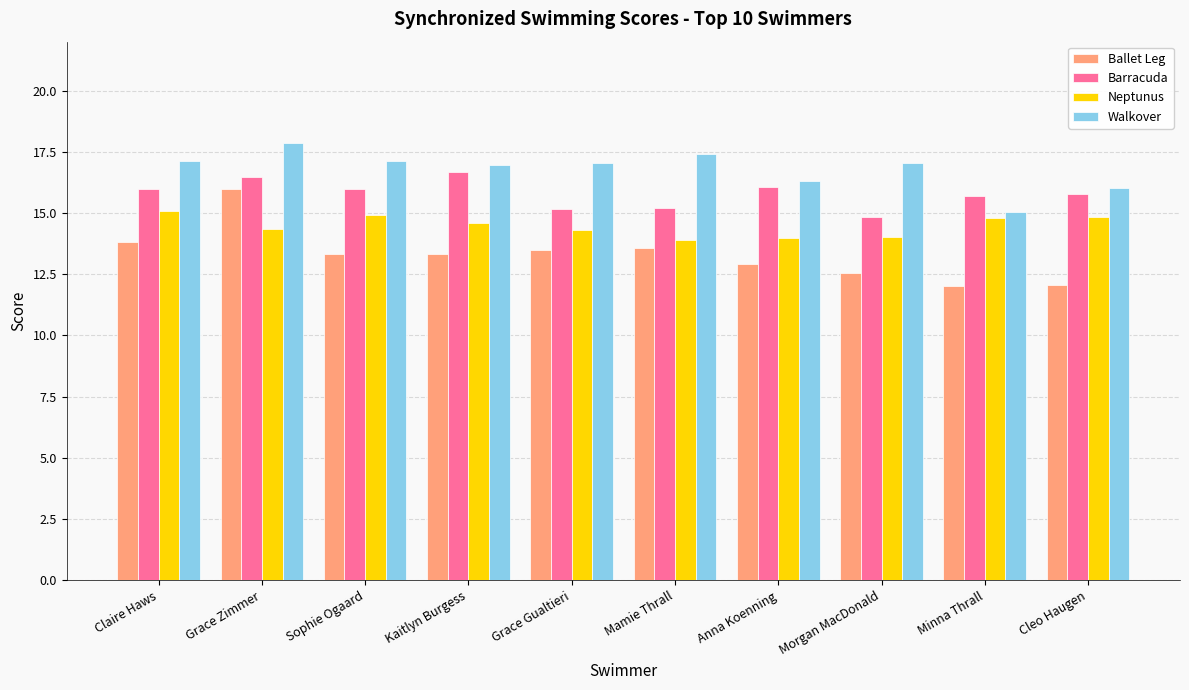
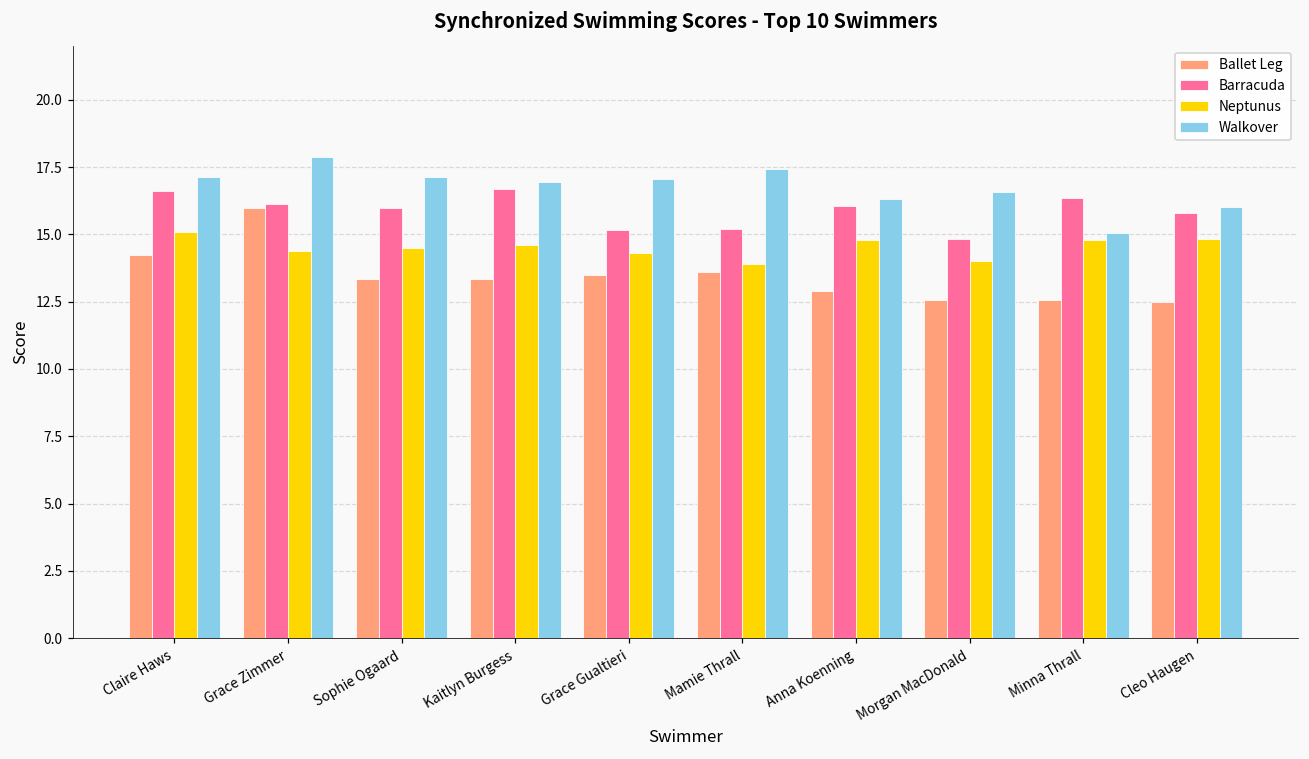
Ballet Leg, Claire Haws: 13.8 -> 14.2
Barracuda, Claire Haws: 16.0 -> 16.6
Barracuda, Grace Zimmer: 16.5 -> 16.1
Neptunus, Sophie Ogaard: 14.9 -> 14.5
Neptunus, Anna Koenning: 14.0 -> 14.8
Walkover, Morgan MacDonald: 17.0 -> 16.6
Ballet Leg, Minna Thrall: 12.0 -> 12.6
Barracuda, Minna Thrall: 15.7 -> 16.3
Ballet Leg, Cleo Haugen: 12.1 -> 12.5
